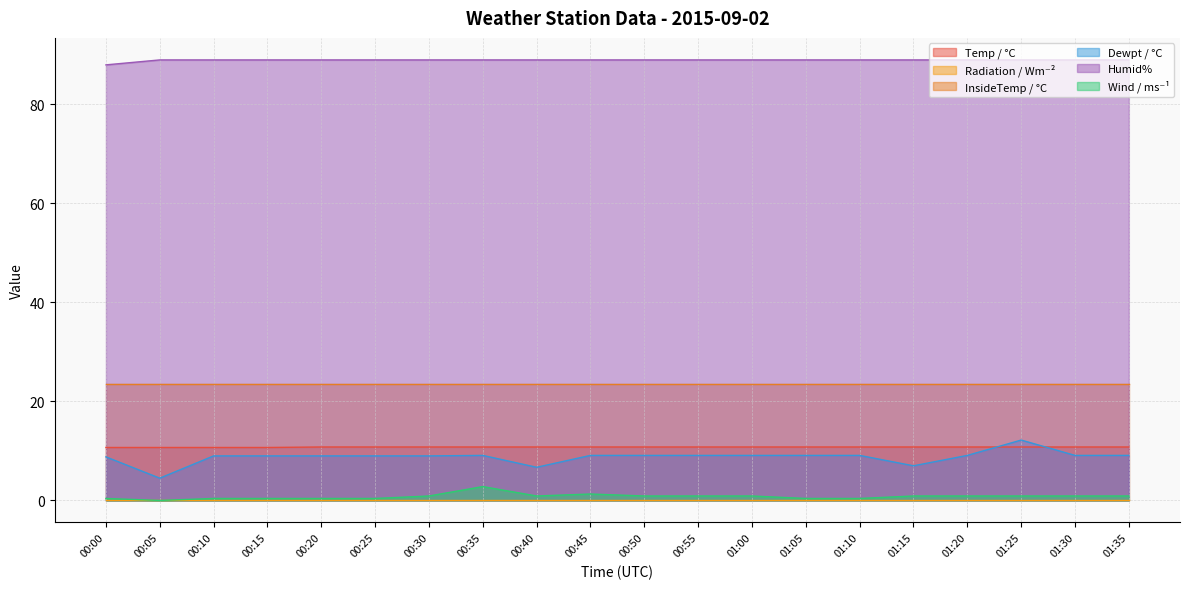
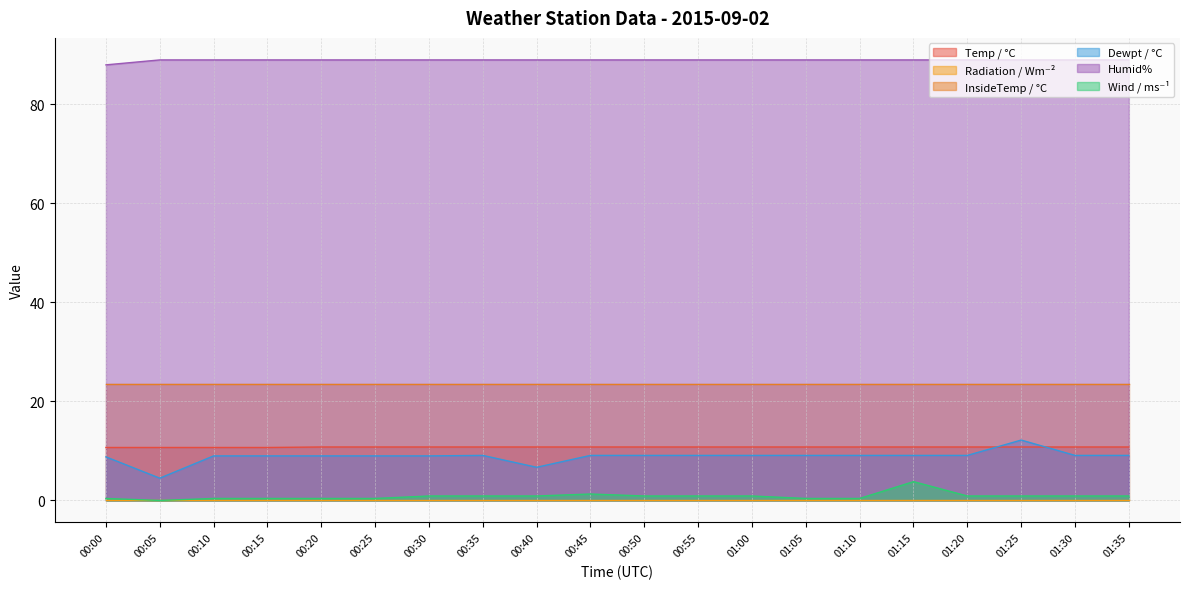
Wind / ms⁻¹, 00:35: 3 -> 1
Dewpt / °C, 01:15: 7 -> 9
Wind / ms⁻¹, 01:15: 1 -> 4
